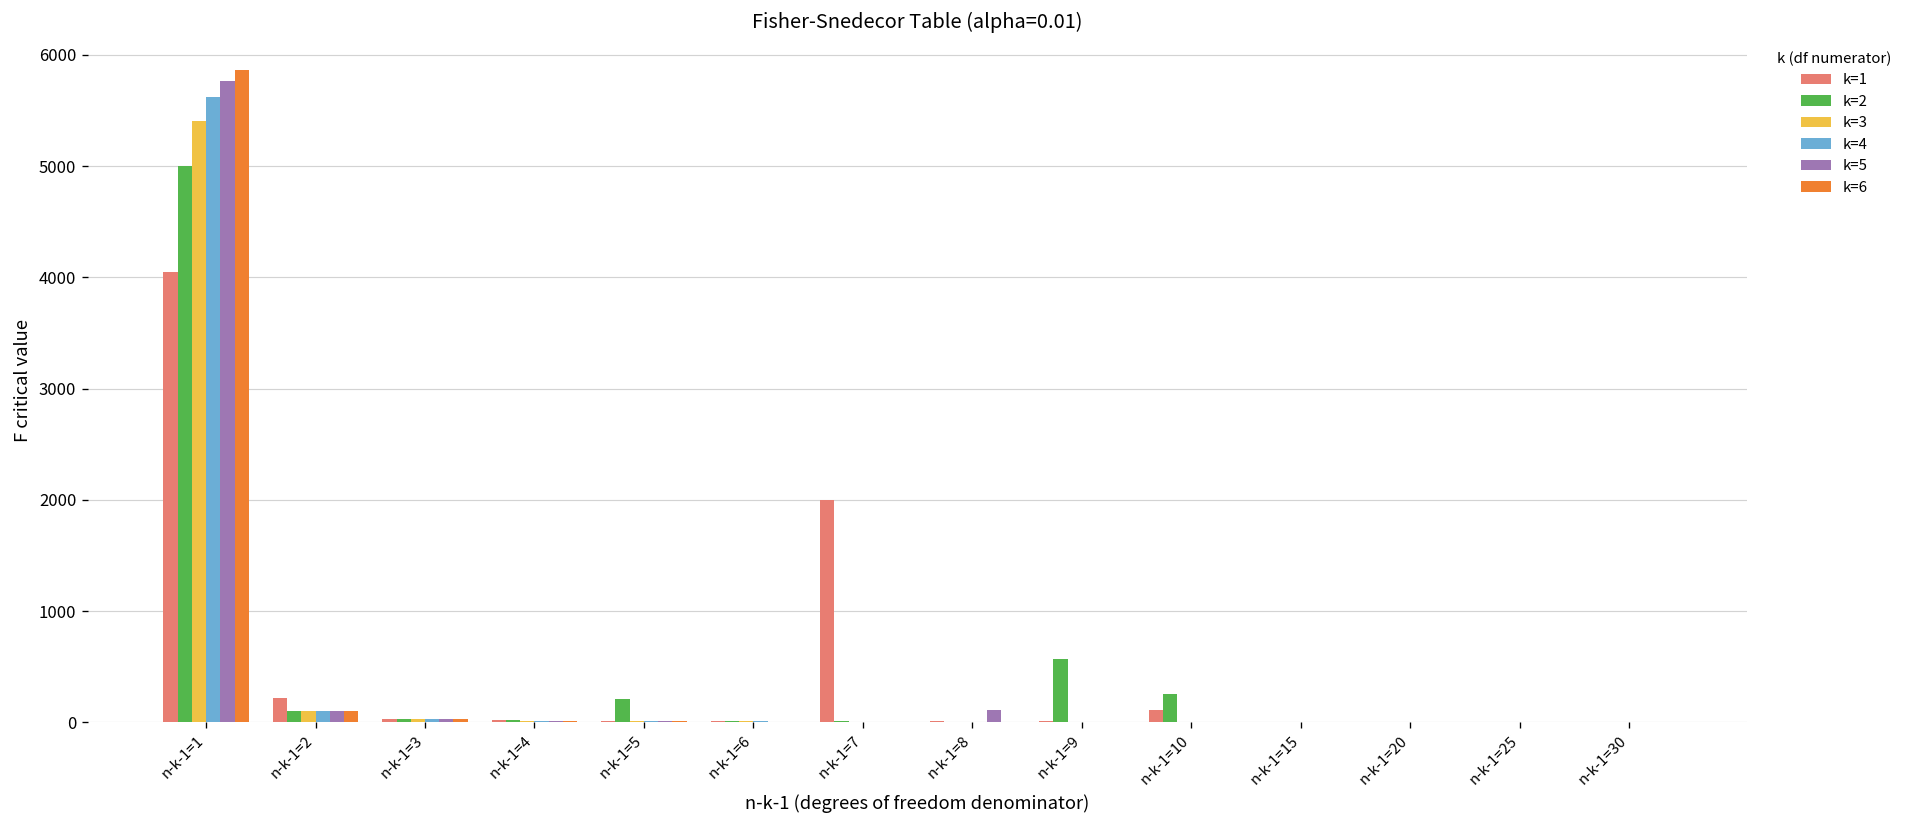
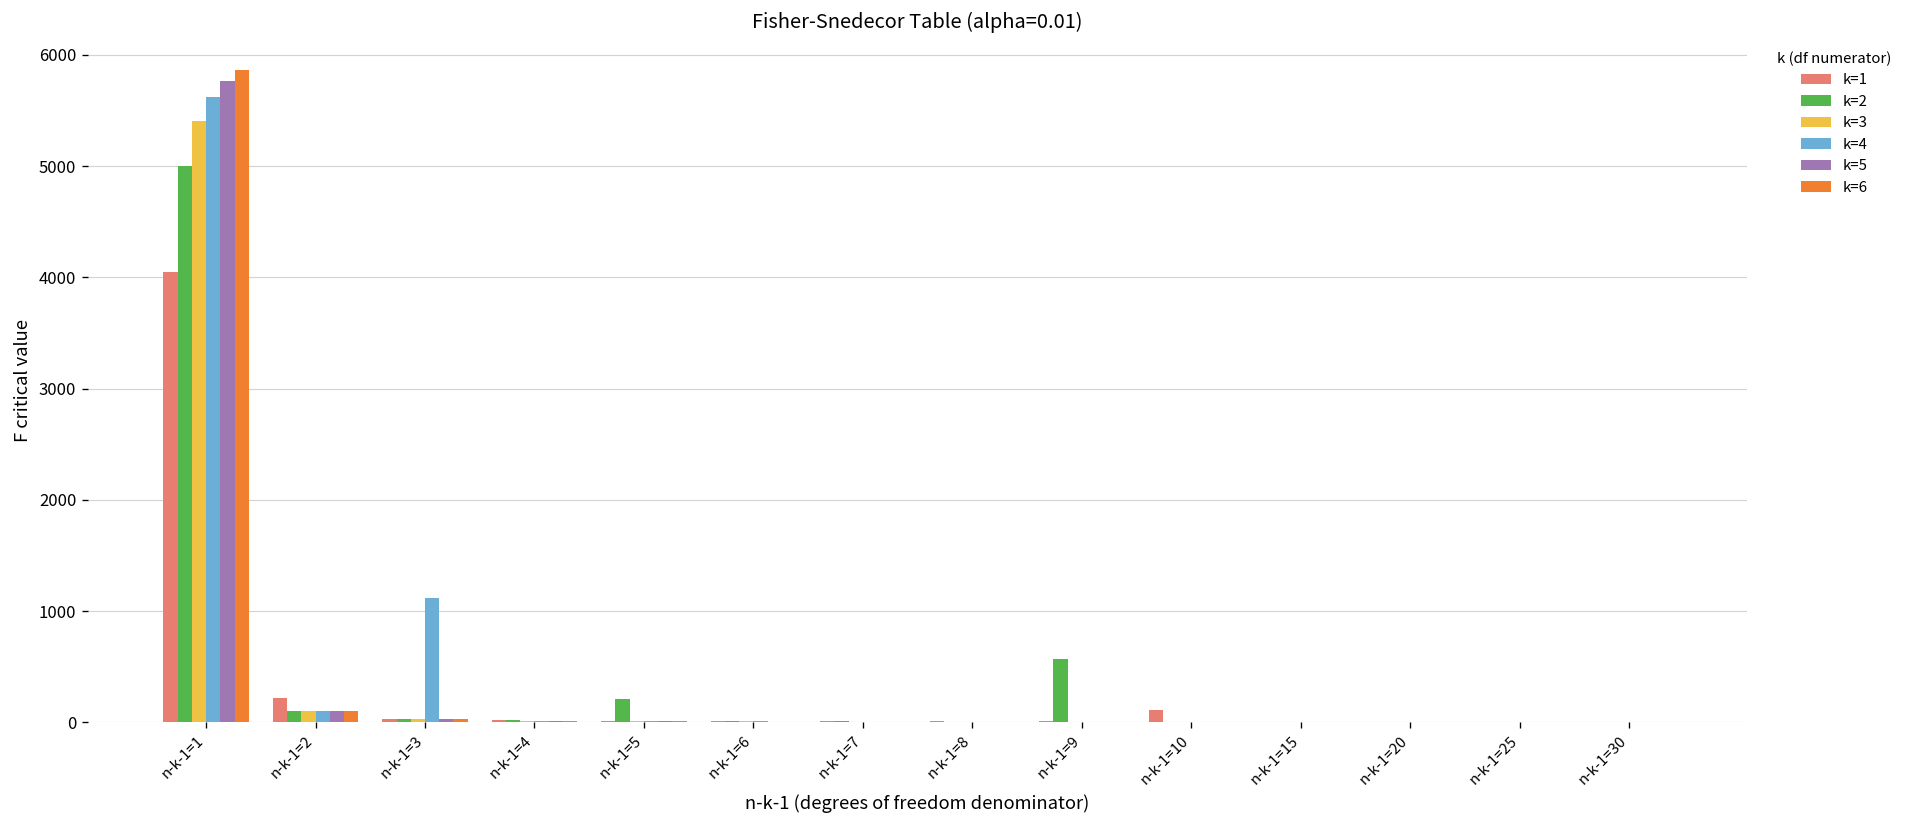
k=4, n-k-1=3: 0 -> 1100
k=1, n-k-1=7: 2000 -> 0
k=5, n-k-1=8: 100 -> 0
k=2, n-k-1=10: 300 -> 0
